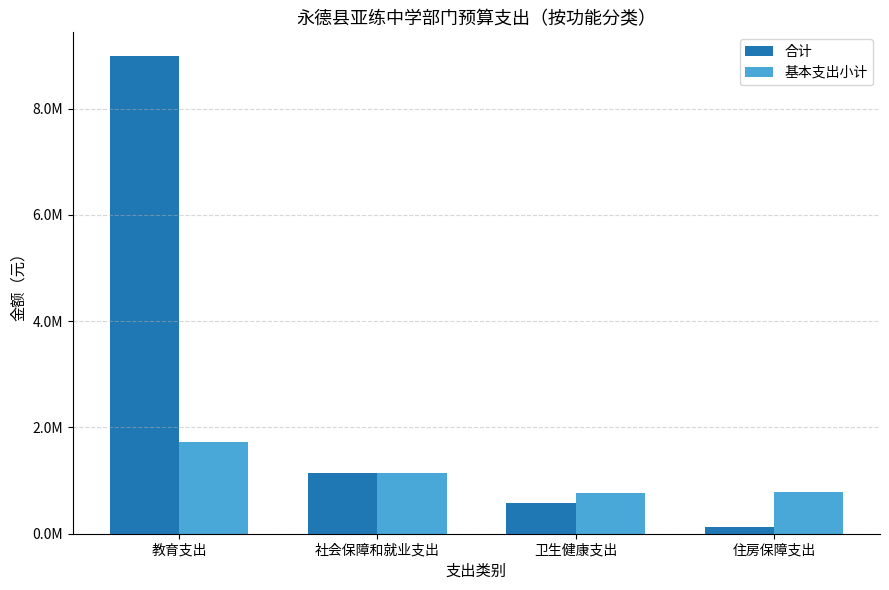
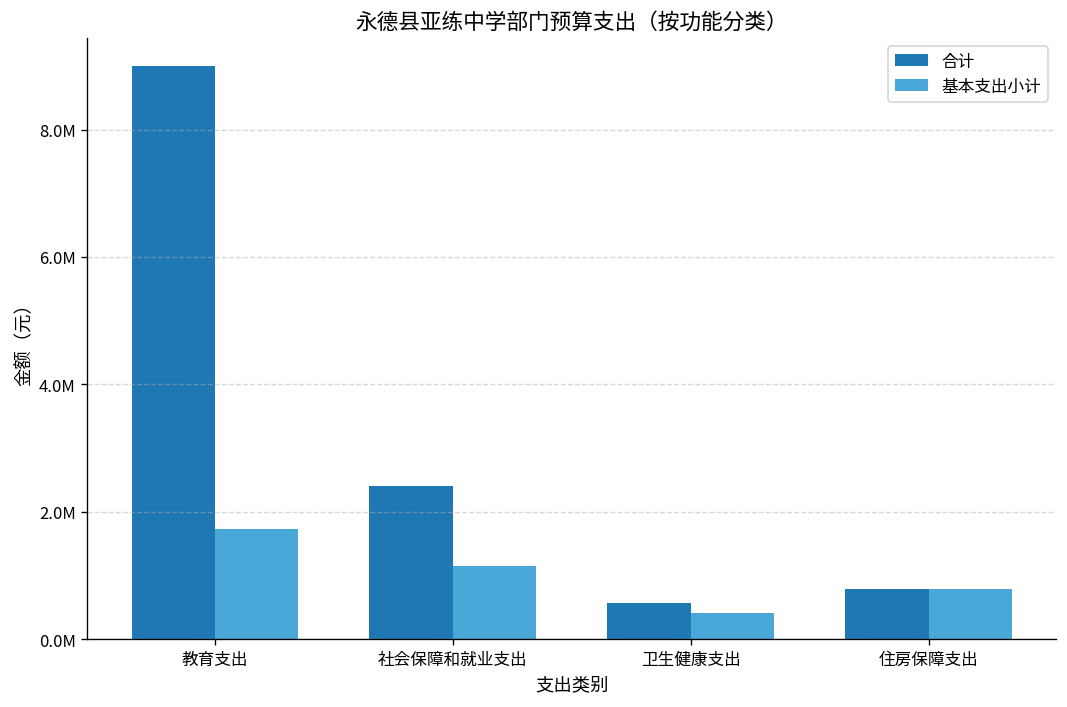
合计, 社会保障和就业支出: 1100000 -> 2400000
基本支出小计, 卫生健康支出: 800000 -> 400000
合计, 住房保障支出: 100000 -> 800000
